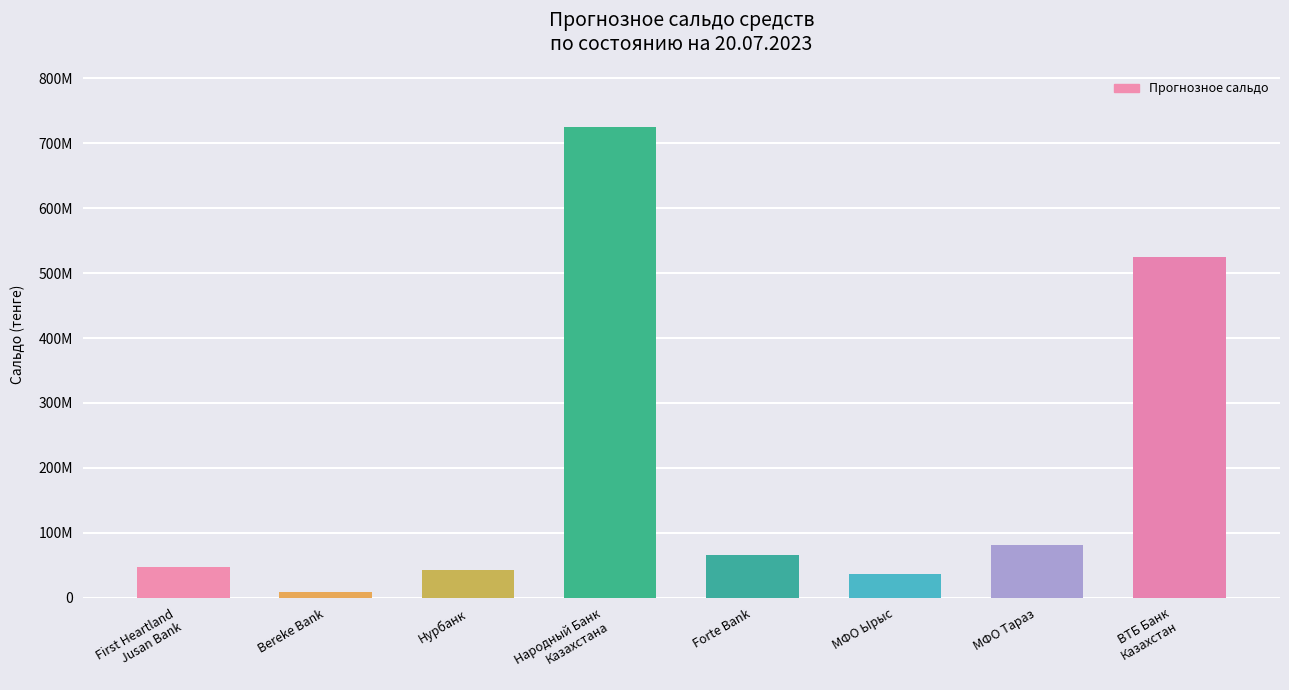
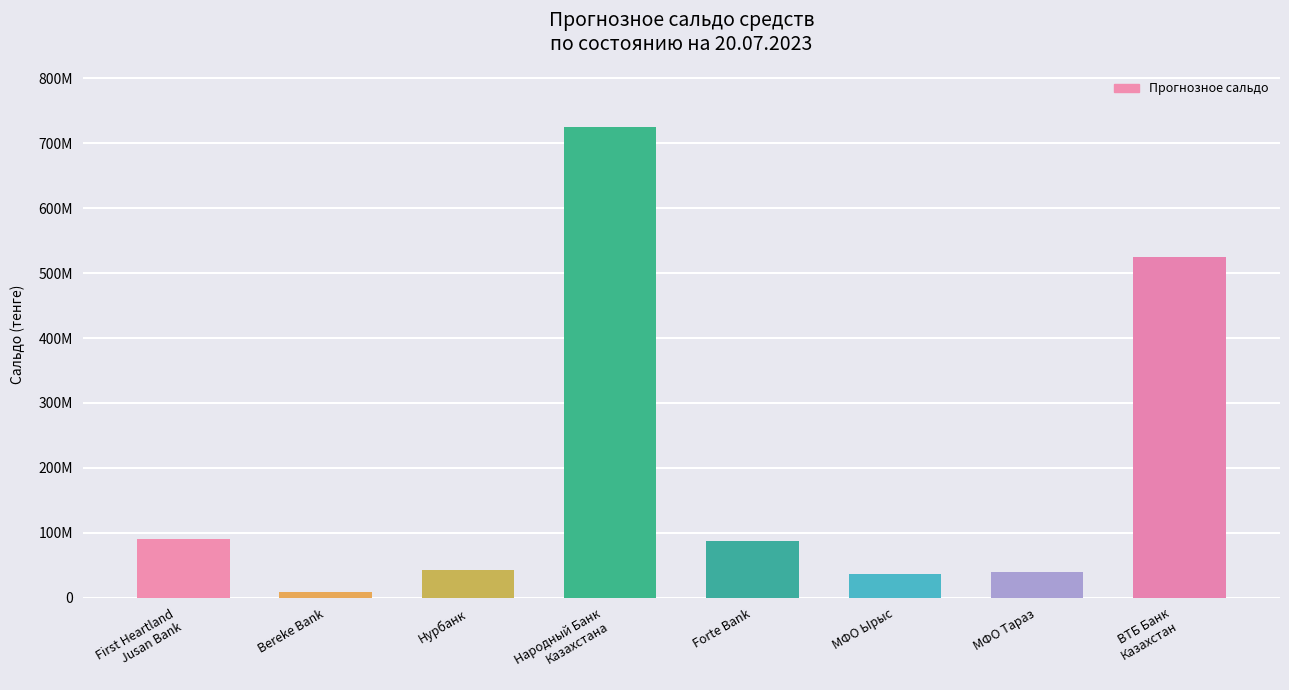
First Heartland Jusan Bank: 50000000 -> 90000000
Forte Bank: 70000000 -> 90000000
МФО Тараз: 80000000 -> 40000000
